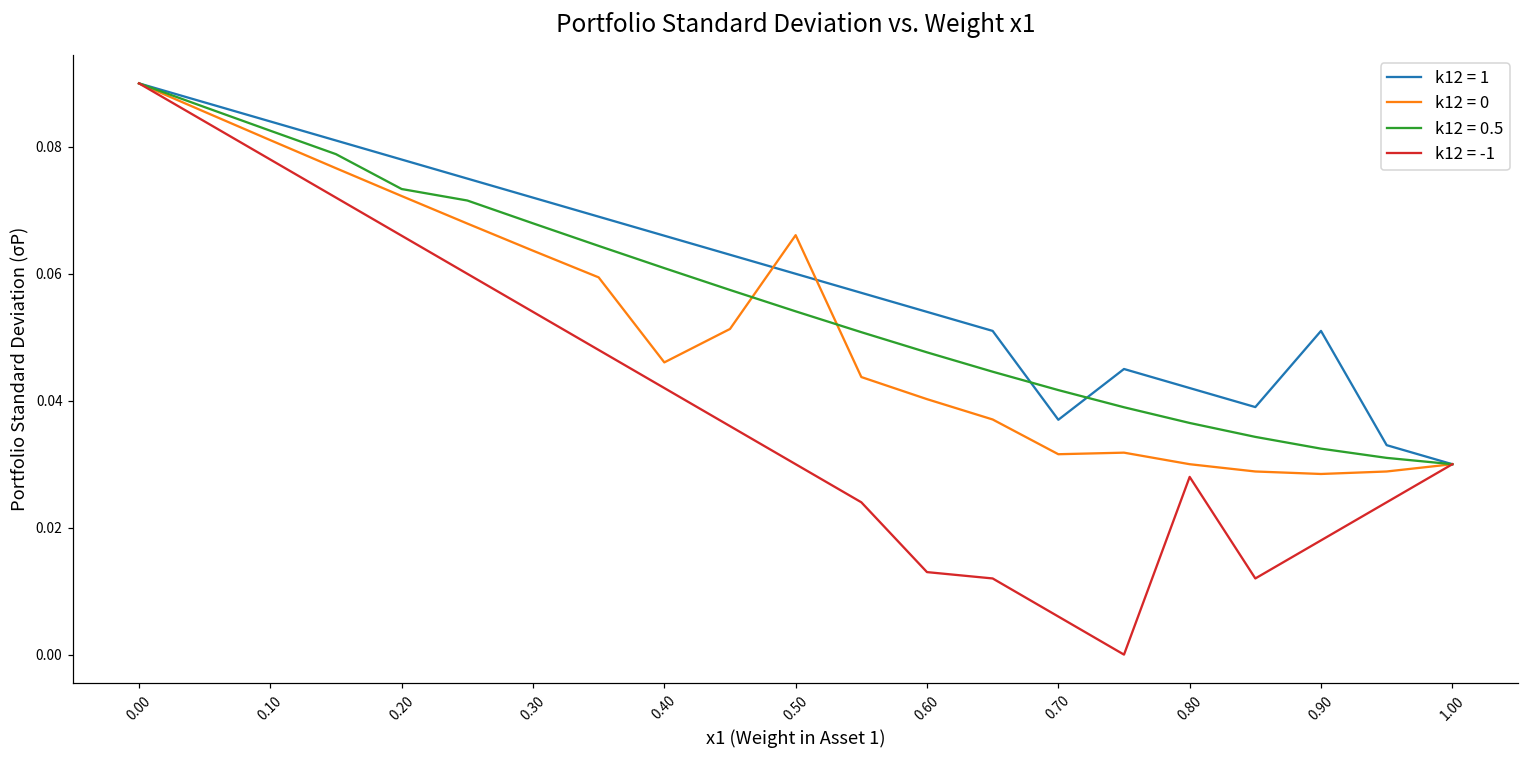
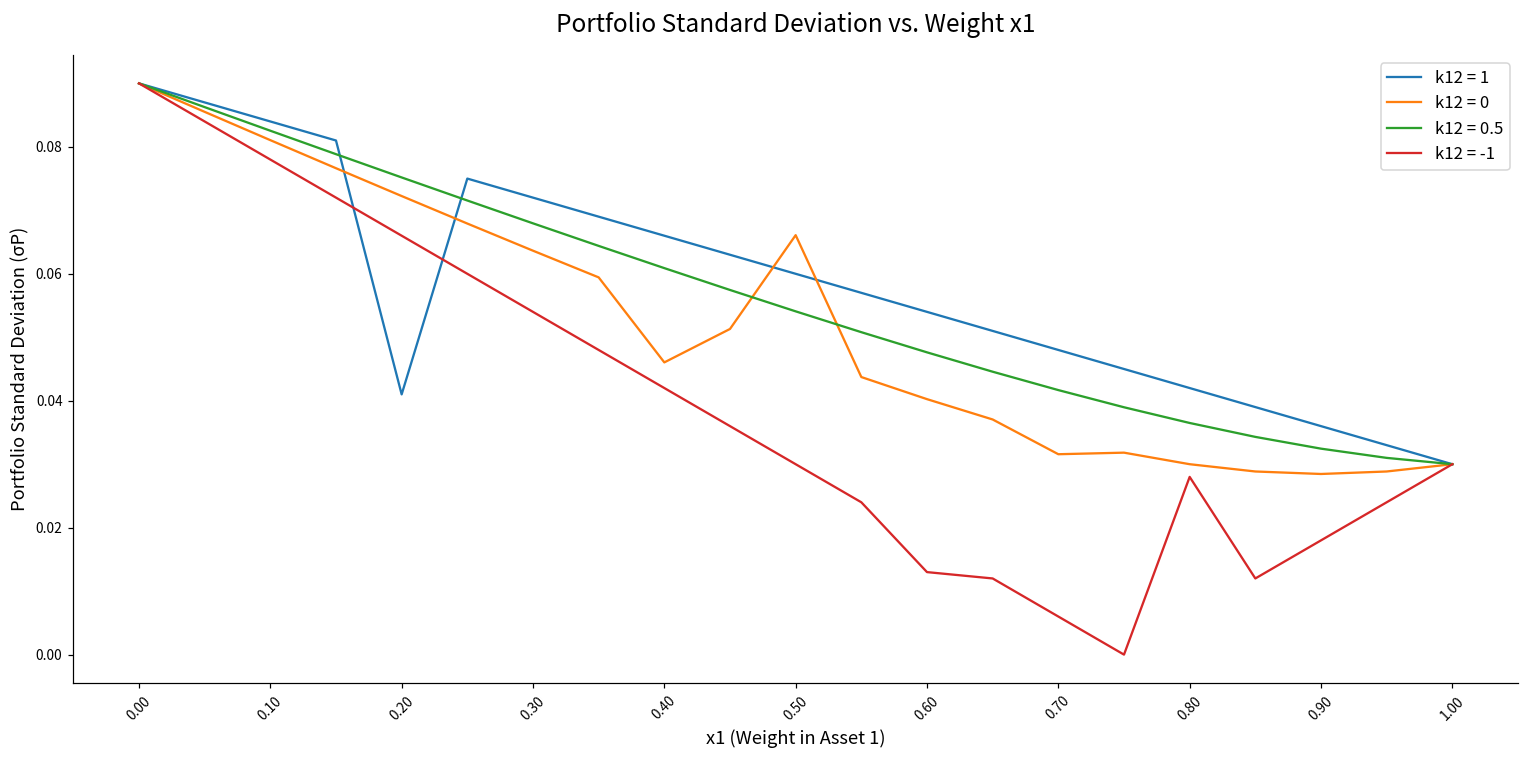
k12 = 1, 0.20: 0.078 -> 0.041
k12 = 0.5, 0.20: 0.073 -> 0.075
k12 = 1, 0.70: 0.037 -> 0.048
k12 = 1, 0.90: 0.051 -> 0.036
